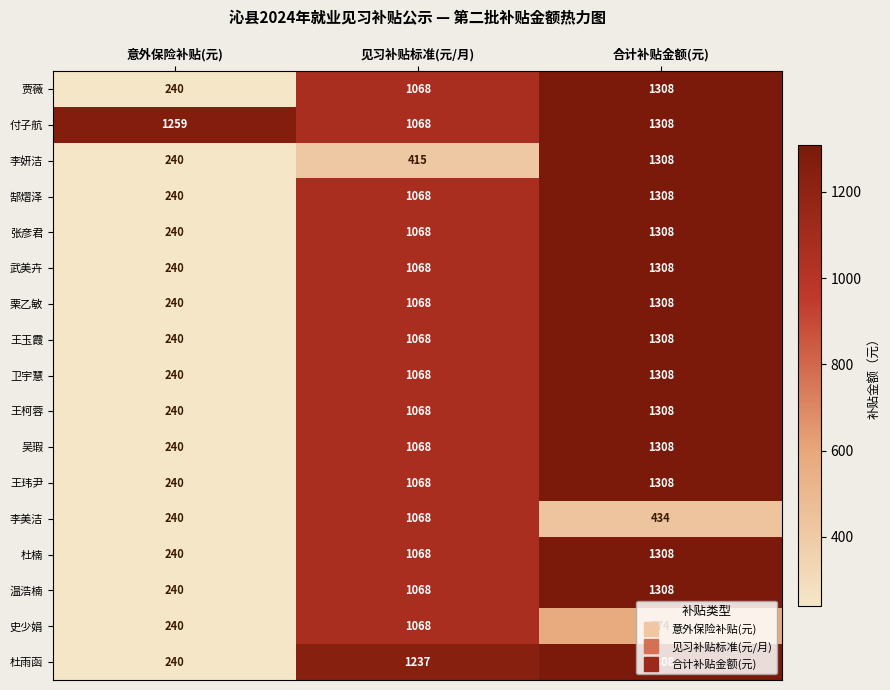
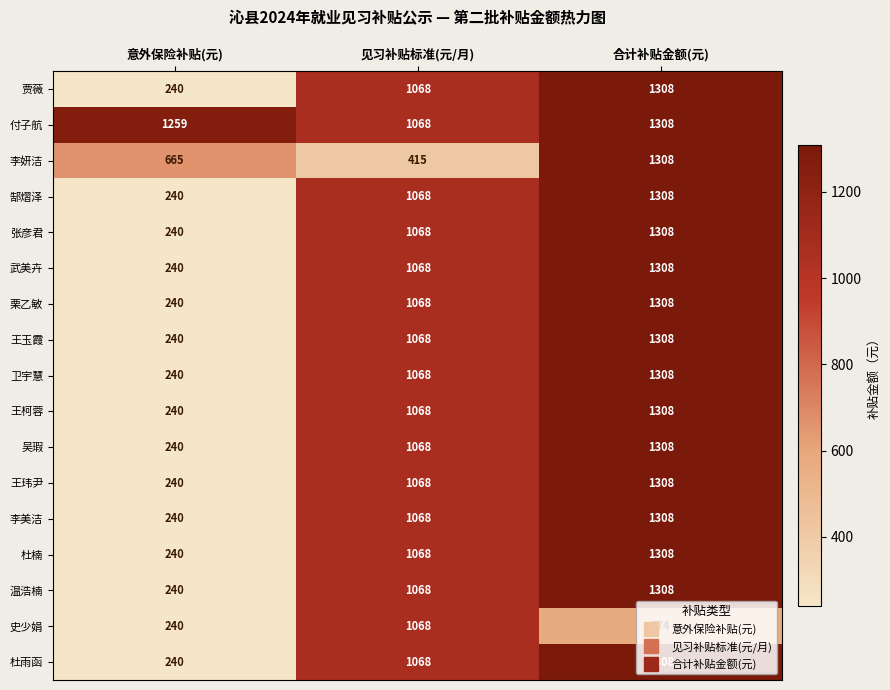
李妍洁, 意外保险补贴(元): 240 -> 665
李美洁, 合计补贴金额(元): 434 -> 1308
杜雨函, 见习补贴标准(元/月): 1237 -> 1068
